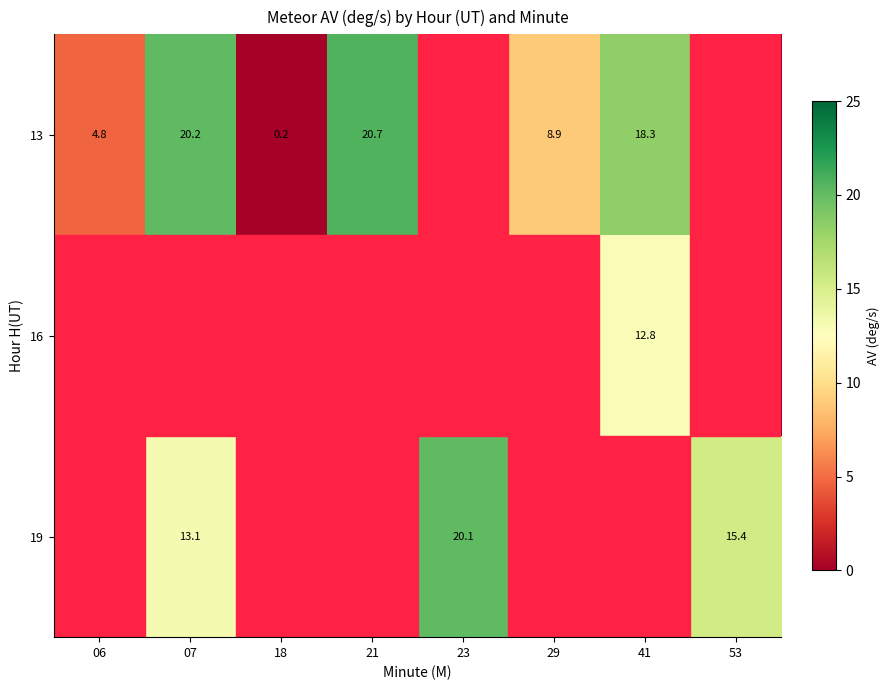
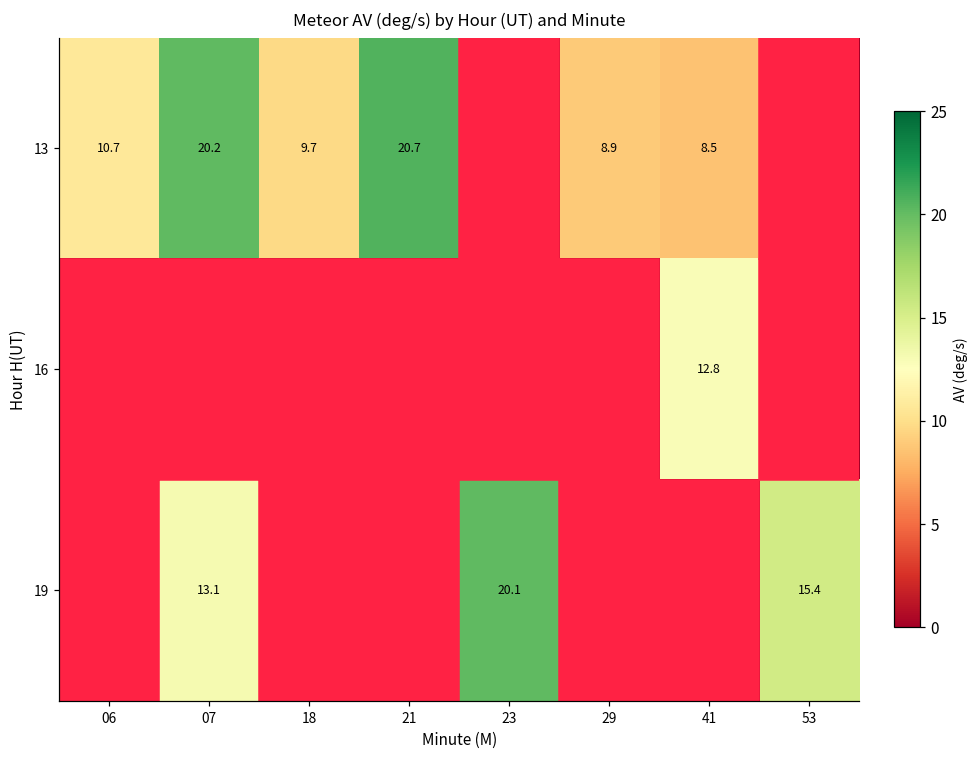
13, 06: 4.8 -> 10.7
13, 18: 0.2 -> 9.7
13, 41: 18.3 -> 8.5
